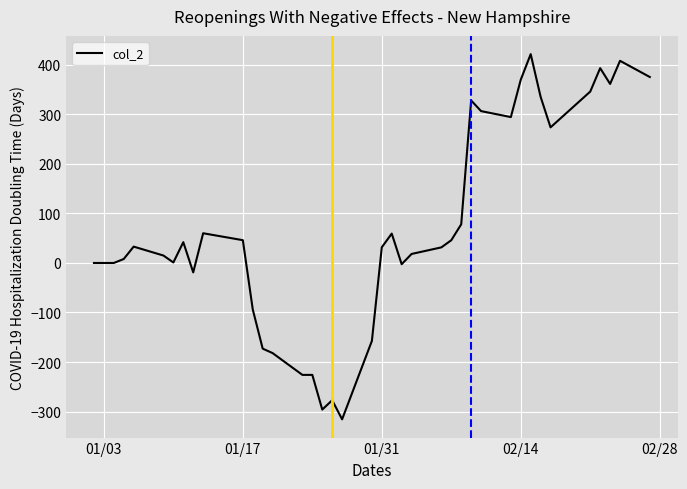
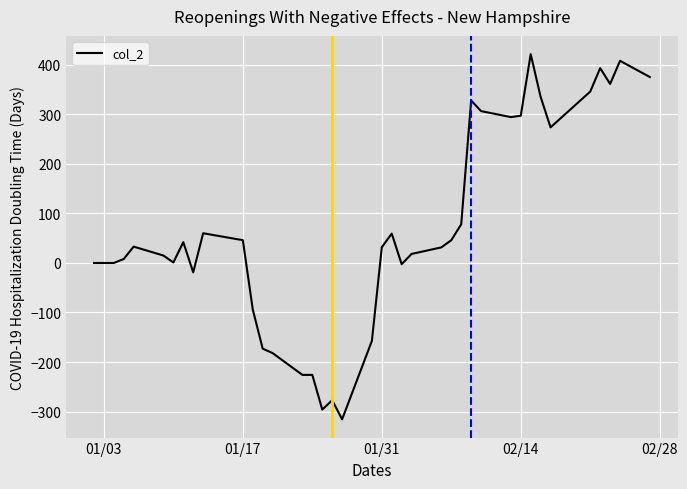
02/14: 370 -> 300
